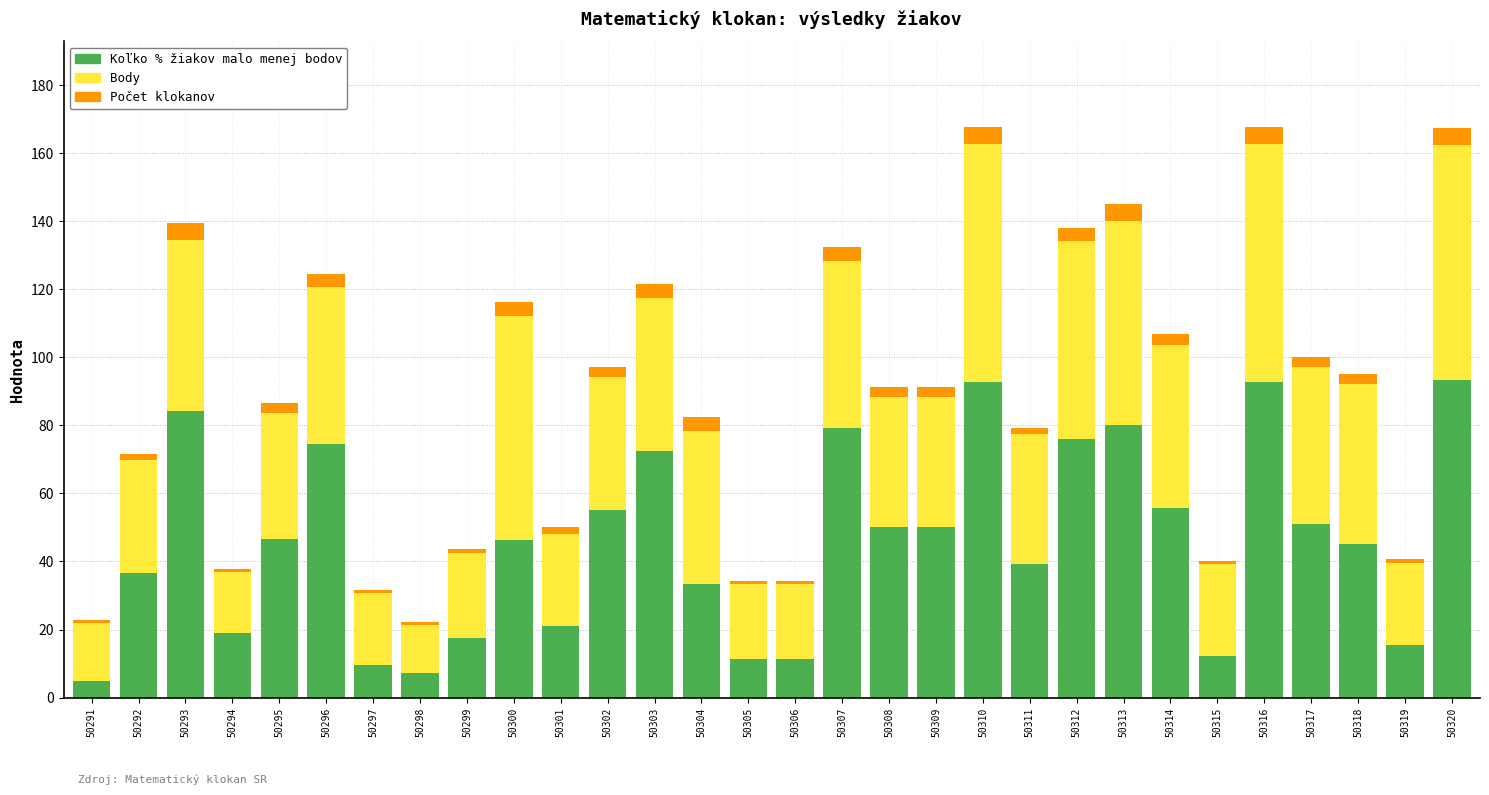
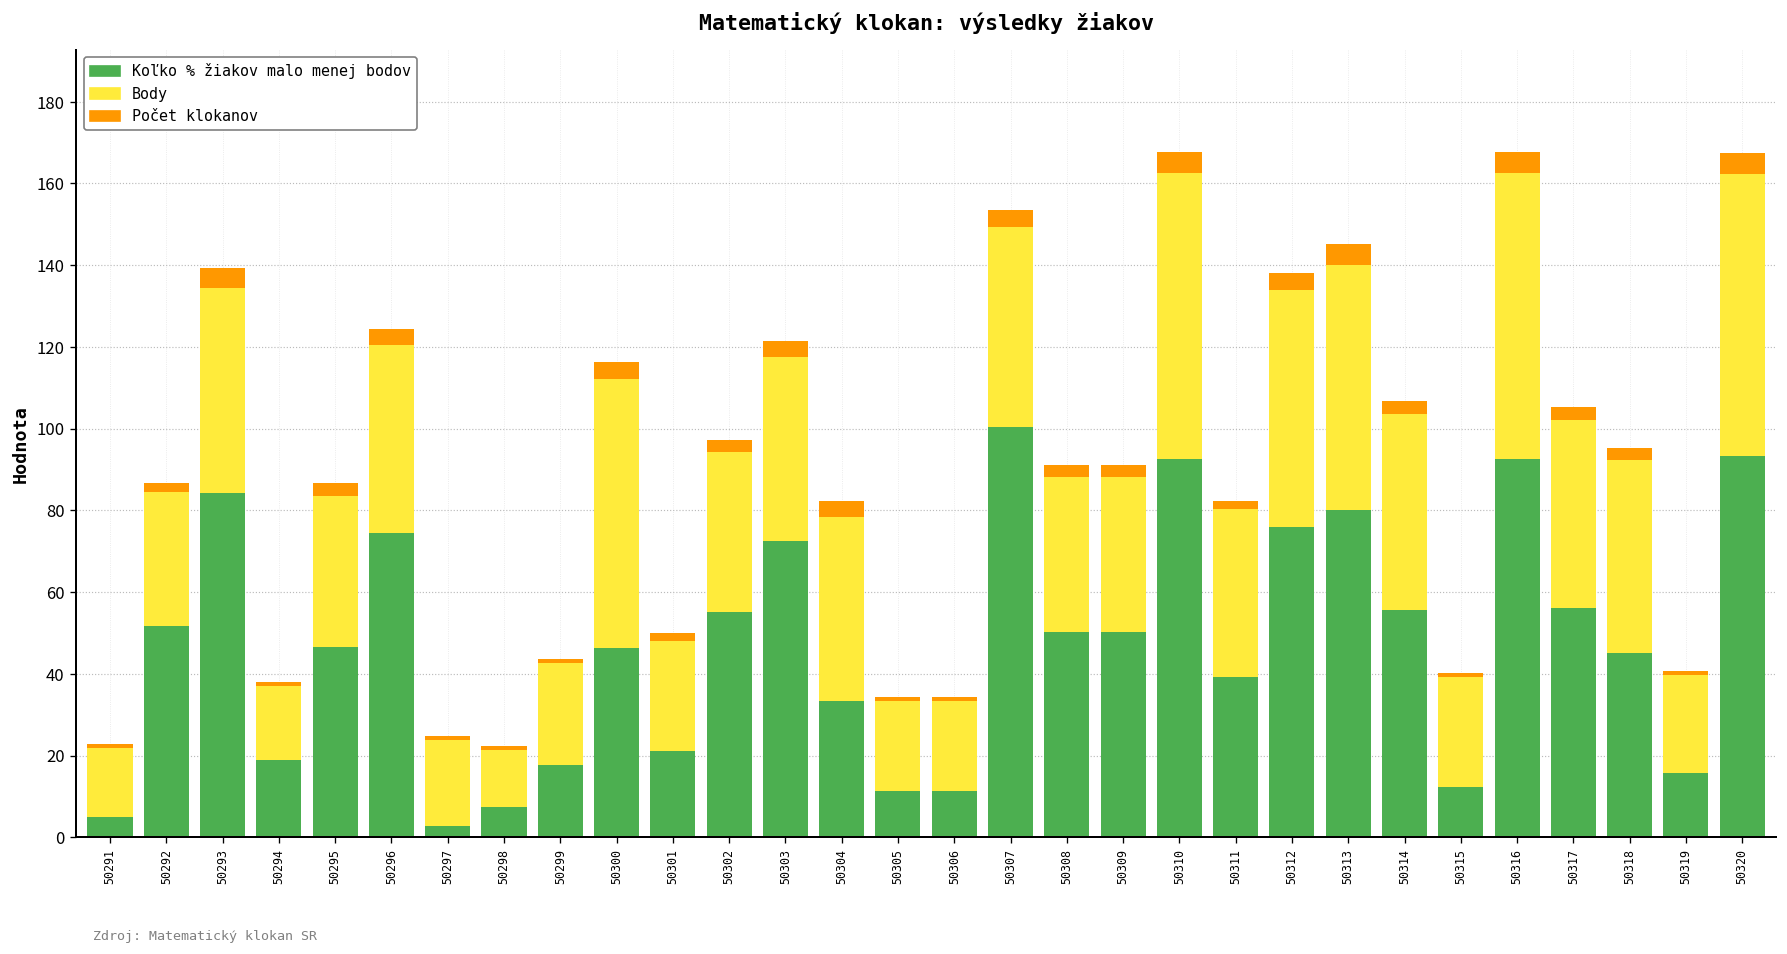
Koľko % žiakov malo menej bodov, 50292: 37 -> 52
Koľko % žiakov malo menej bodov, 50297: 10 -> 3
Koľko % žiakov malo menej bodov, 50307: 79 -> 100
Body, 50311: 38 -> 41
Koľko % žiakov malo menej bodov, 50317: 51 -> 56
